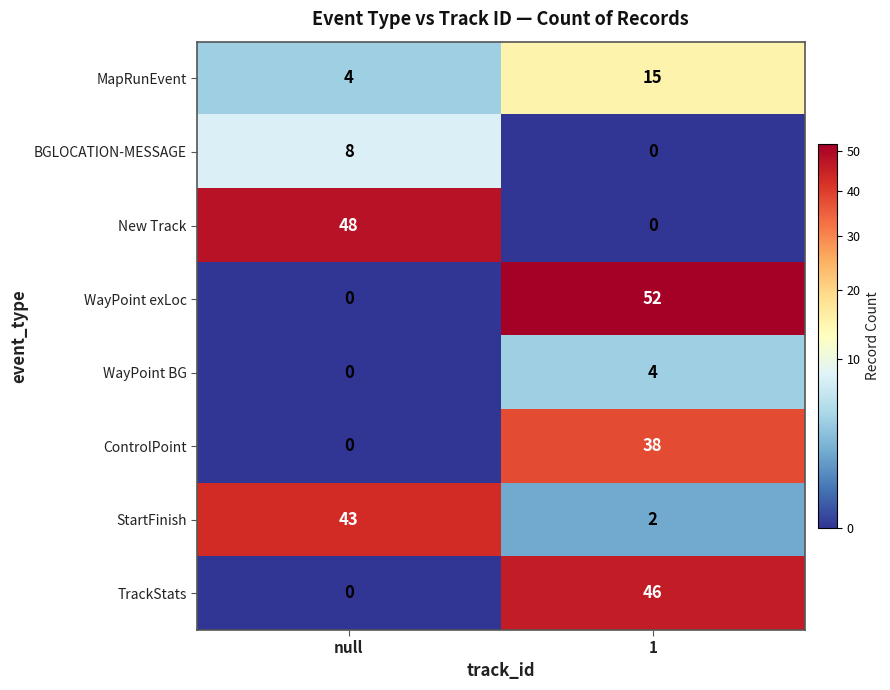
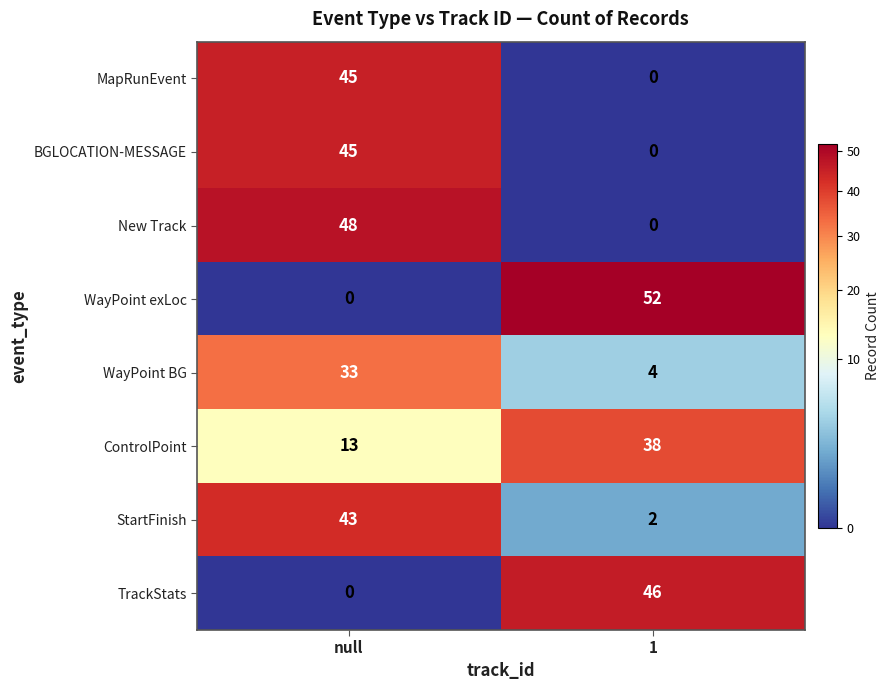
MapRunEvent, null: 4 -> 45
MapRunEvent, 1: 15 -> 0
BGLOCATION-MESSAGE, null: 8 -> 45
WayPoint BG, null: 0 -> 33
ControlPoint, null: 0 -> 13
